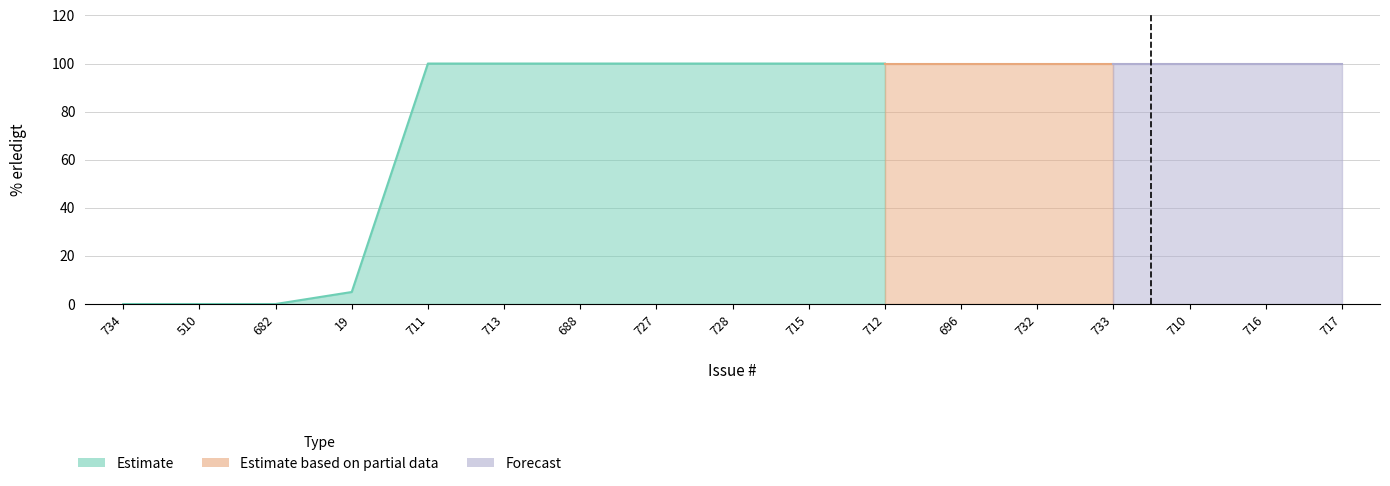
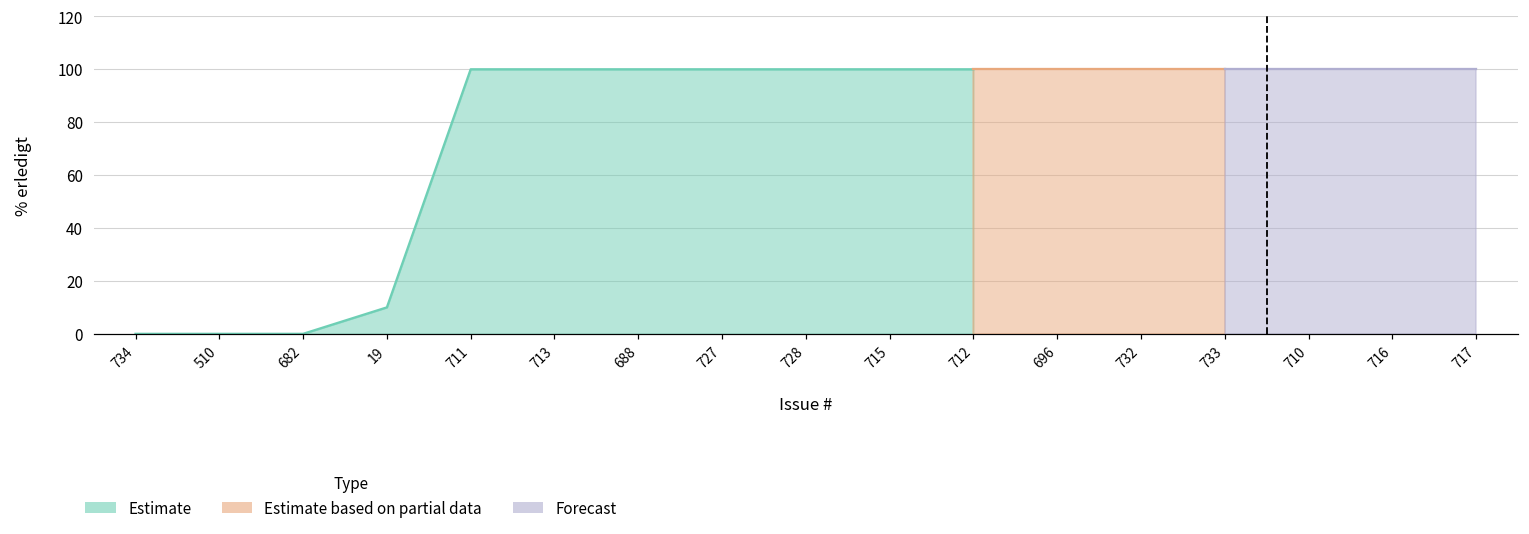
Estimate, 19: 5 -> 10
